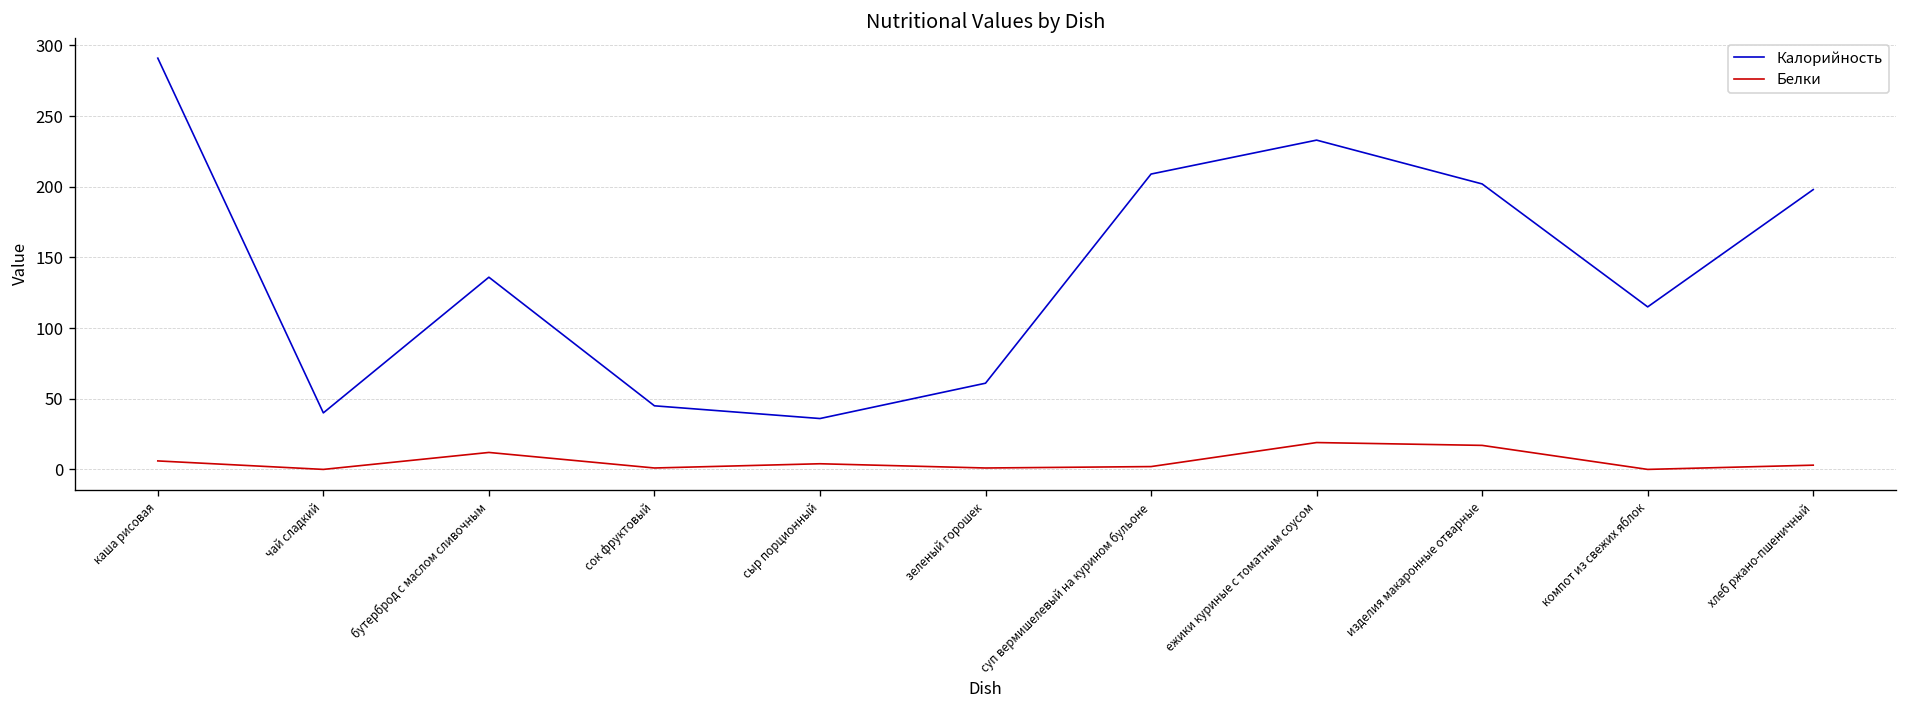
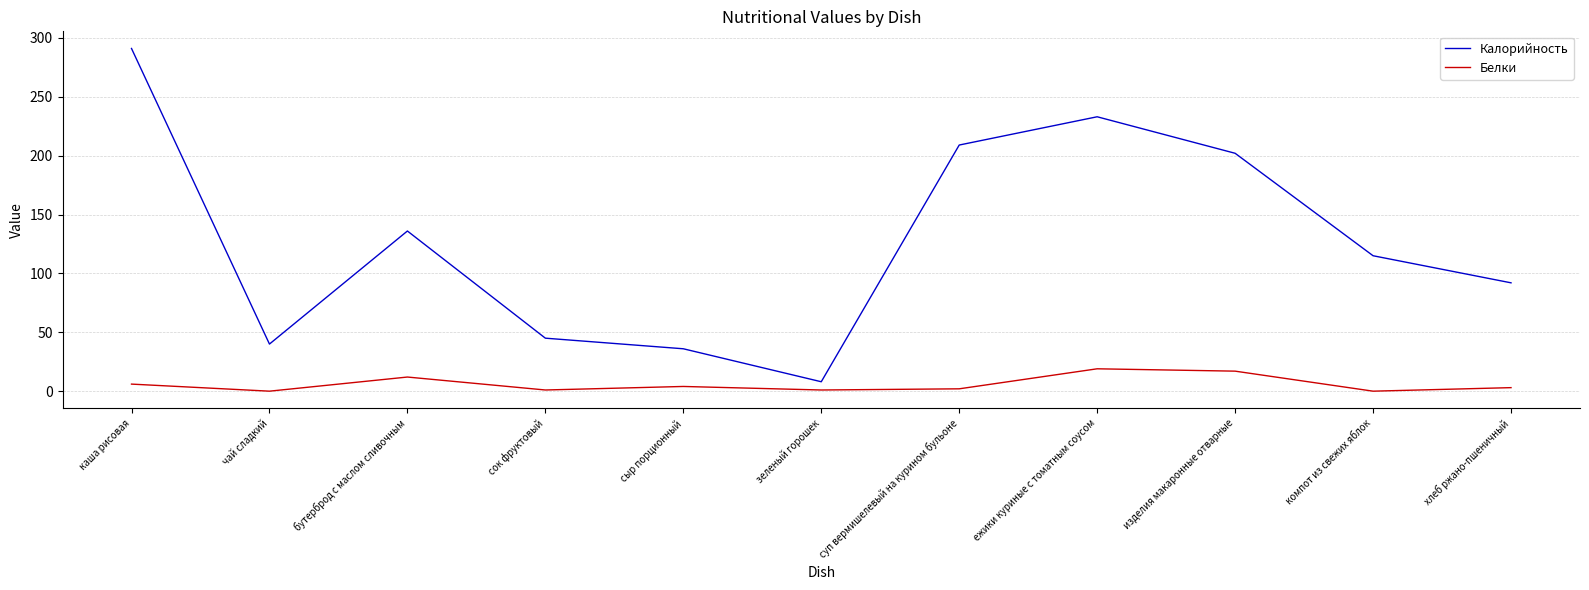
Калорийность, зеленый горошек: 61 -> 8
Калорийность, хлеб ржано-пшеничный: 198 -> 92
